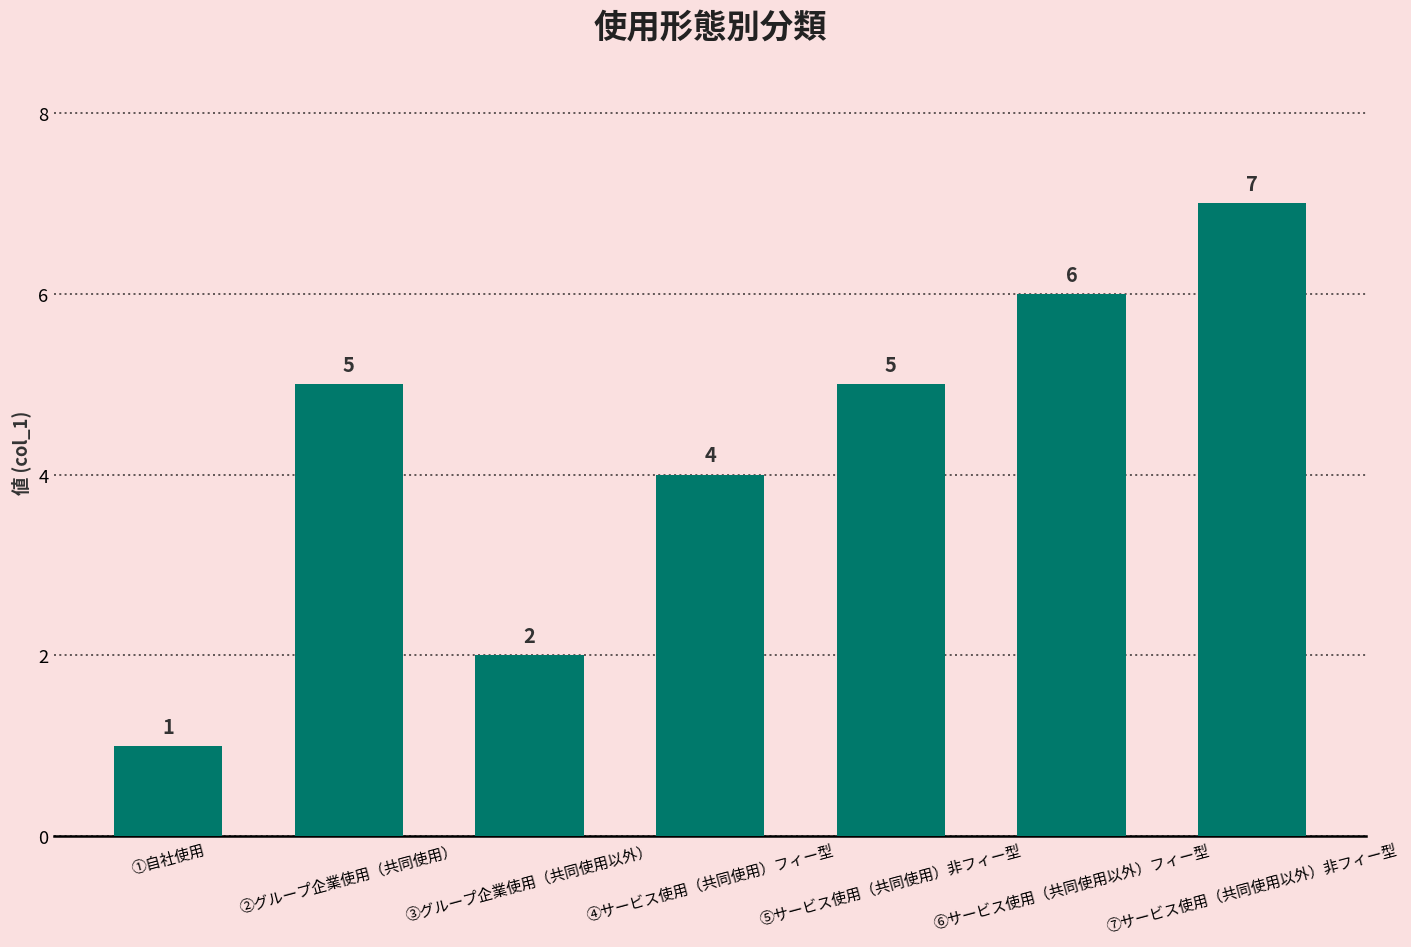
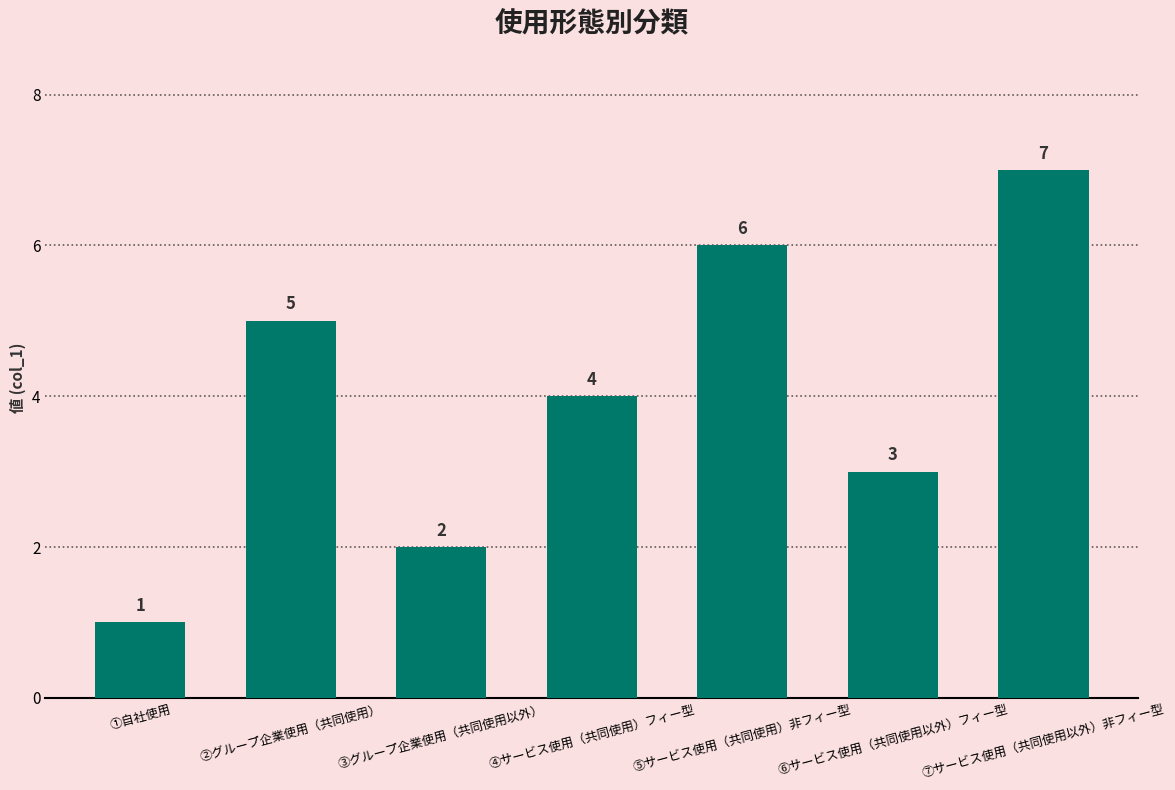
⑤サービス使用（共同使用）非フィー型: 5 -> 6
⑥サービス使用（共同使用以外）フィー型: 6 -> 3
